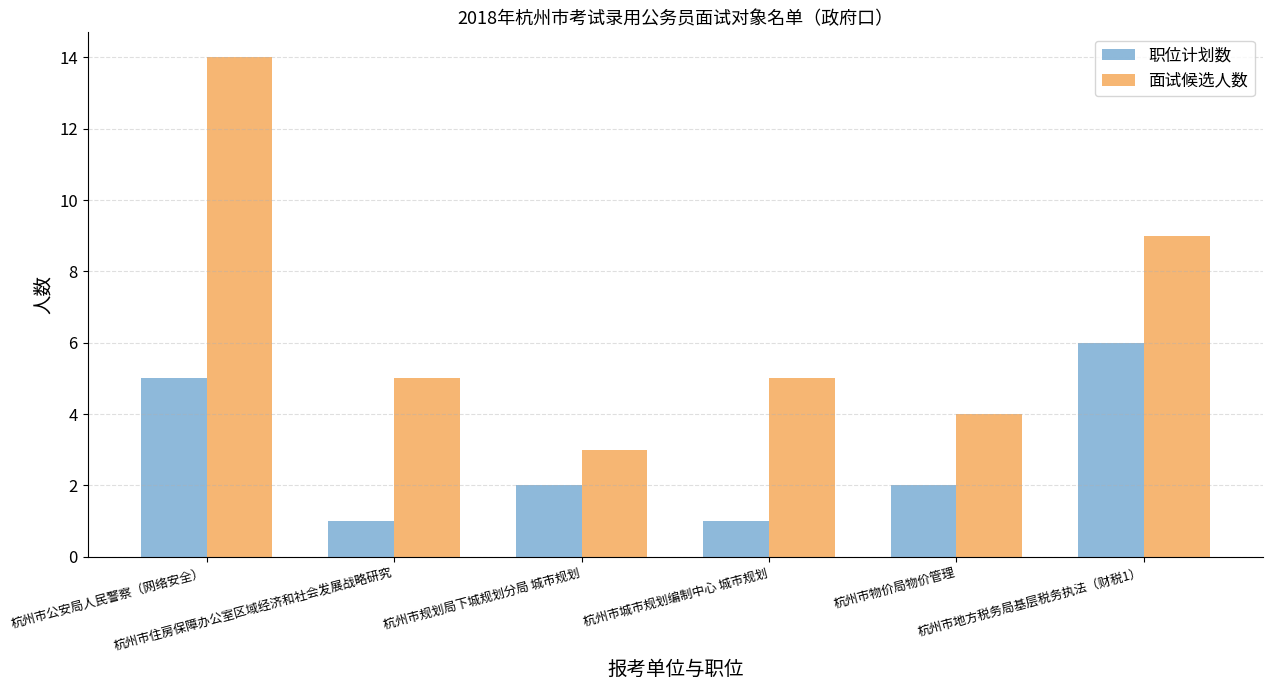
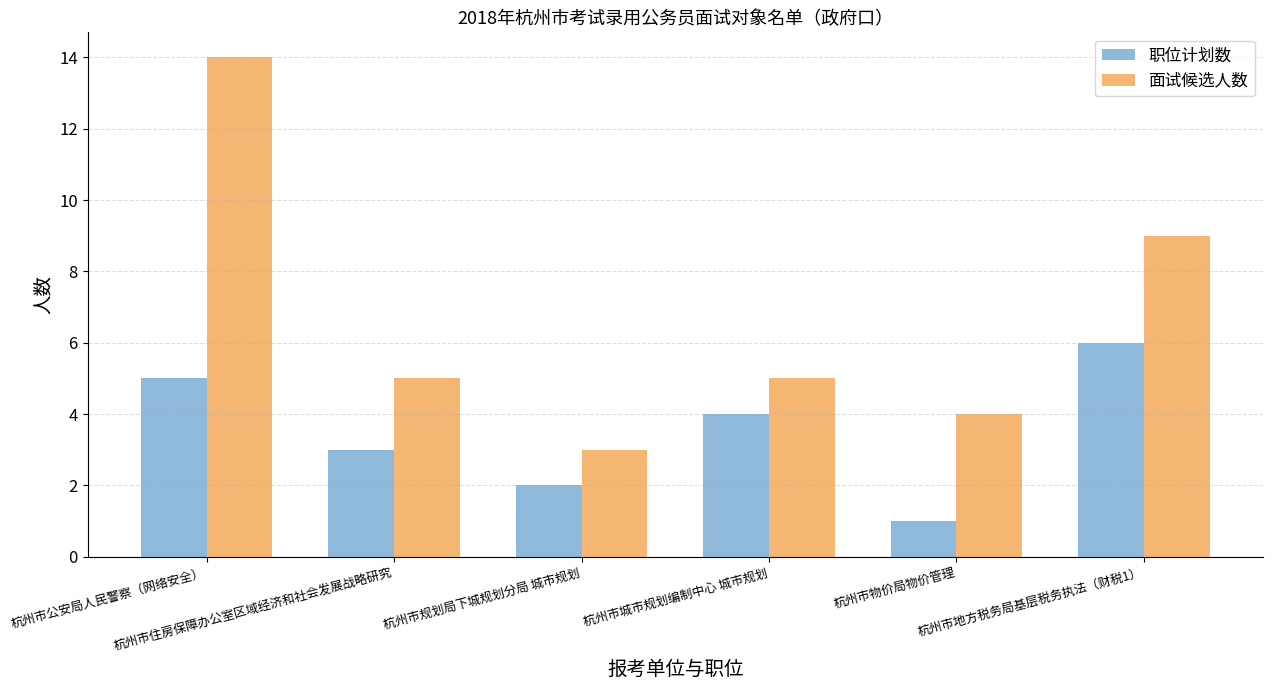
职位计划数, 杭州市住房保障办公室区域经济和社会发展战略研究: 1 -> 3
职位计划数, 杭州市城市规划编制中心 城市规划: 1 -> 4
职位计划数, 杭州市物价局物价管理: 2 -> 1
